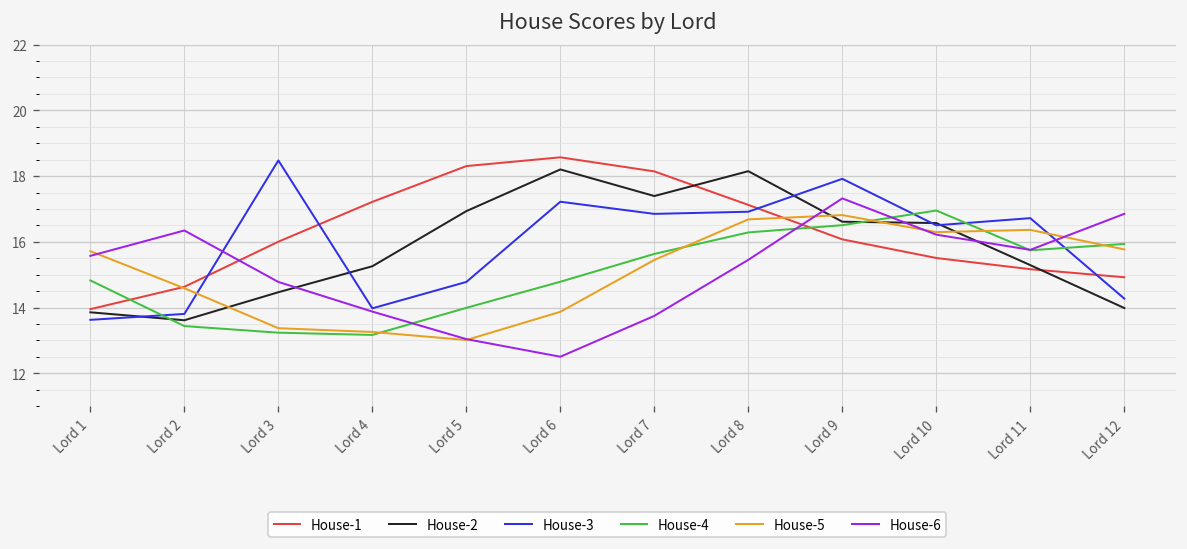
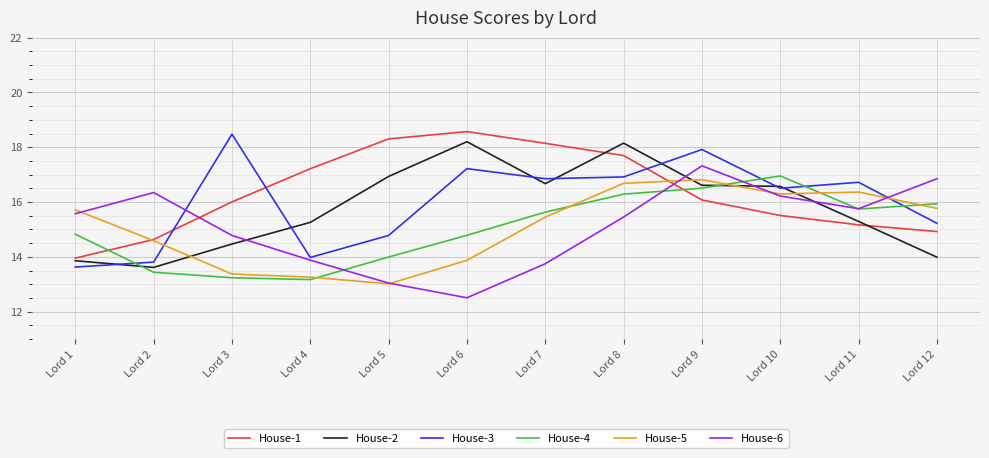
House-2, Lord 7: 17.4 -> 16.7
House-1, Lord 8: 17.1 -> 17.7
House-3, Lord 12: 14.3 -> 15.2
